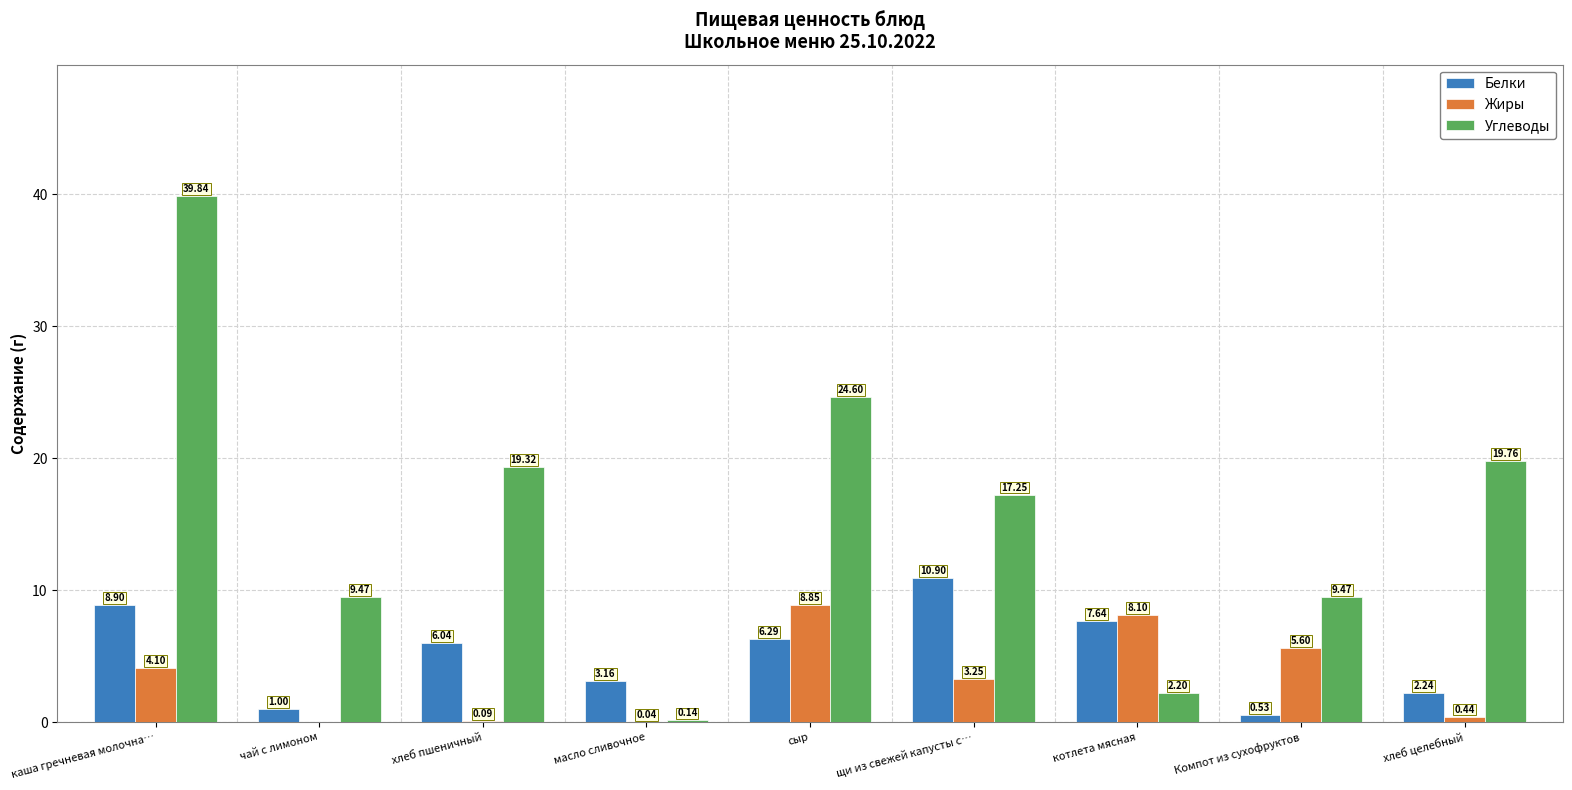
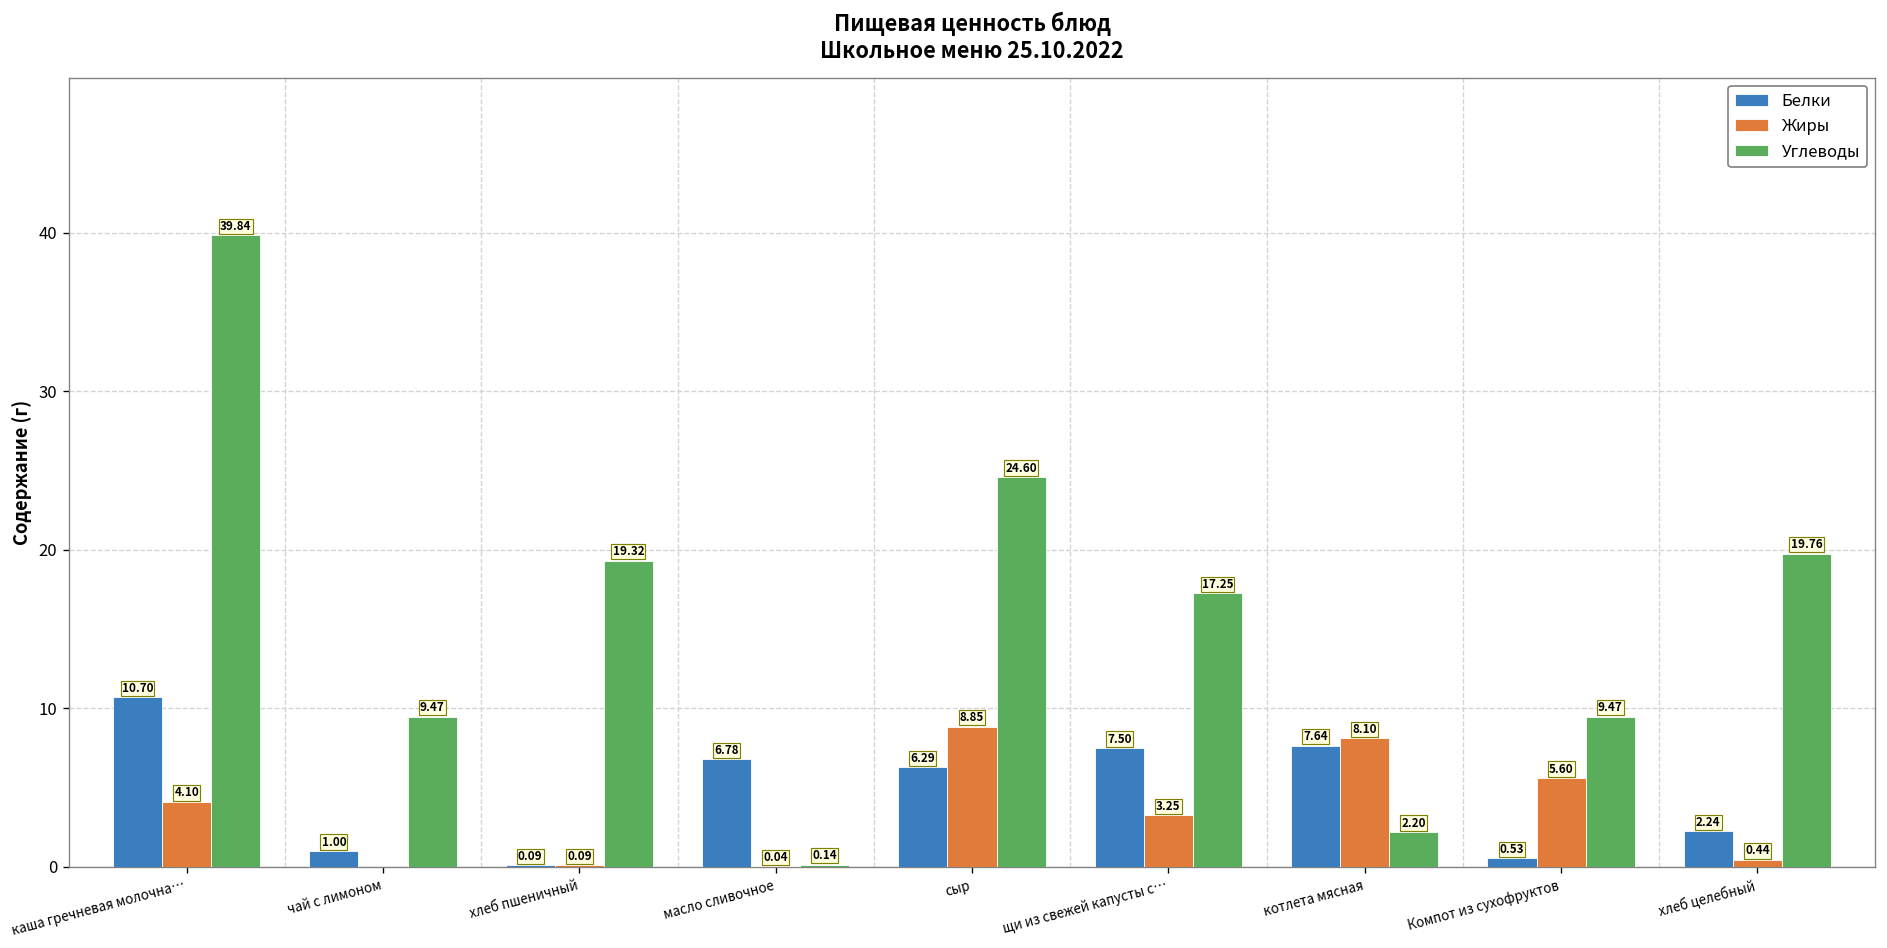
Белки, каша гречневая молочна…: 8.90 -> 10.70
Белки, хлеб пшеничный: 6.04 -> 0.09
Белки, масло сливочное: 3.16 -> 6.78
Белки, щи из свежей капусты с…: 10.90 -> 7.50
